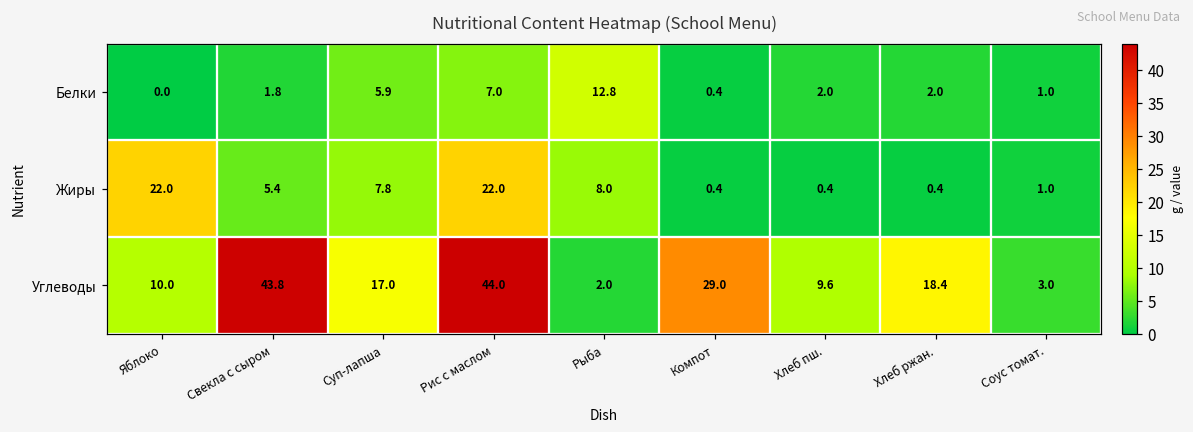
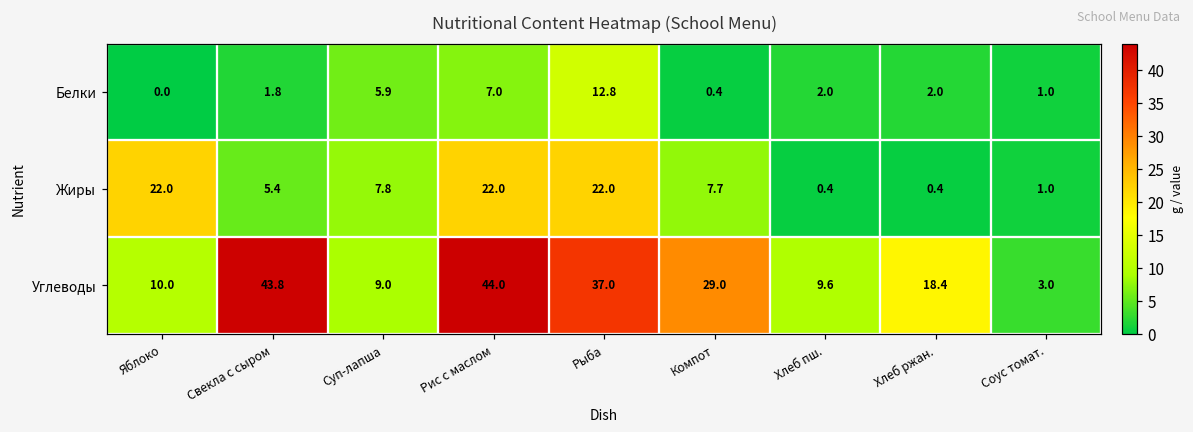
Жиры, Рыба: 8.0 -> 22.0
Жиры, Компот: 0.4 -> 7.7
Углеводы, Суп-лапша: 17.0 -> 9.0
Углеводы, Рыба: 2.0 -> 37.0
